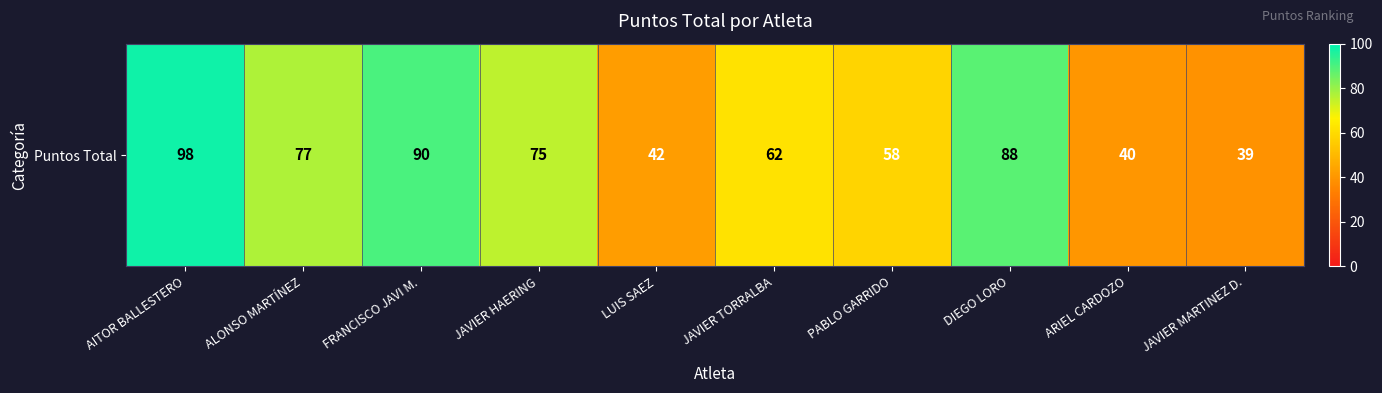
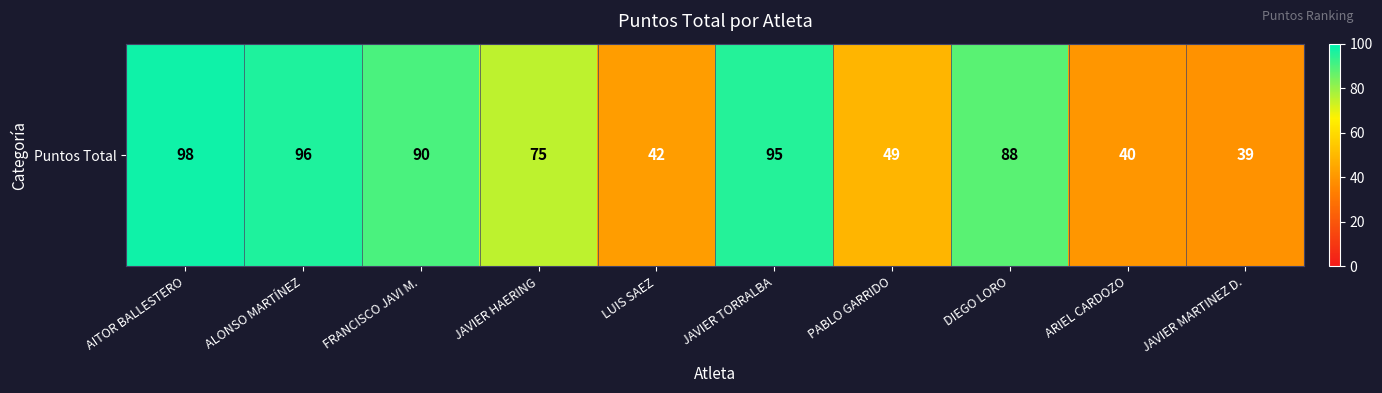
Puntos Total, ALONSO MARTÍNEZ: 77 -> 96
Puntos Total, JAVIER TORRALBA: 62 -> 95
Puntos Total, PABLO GARRIDO: 58 -> 49
